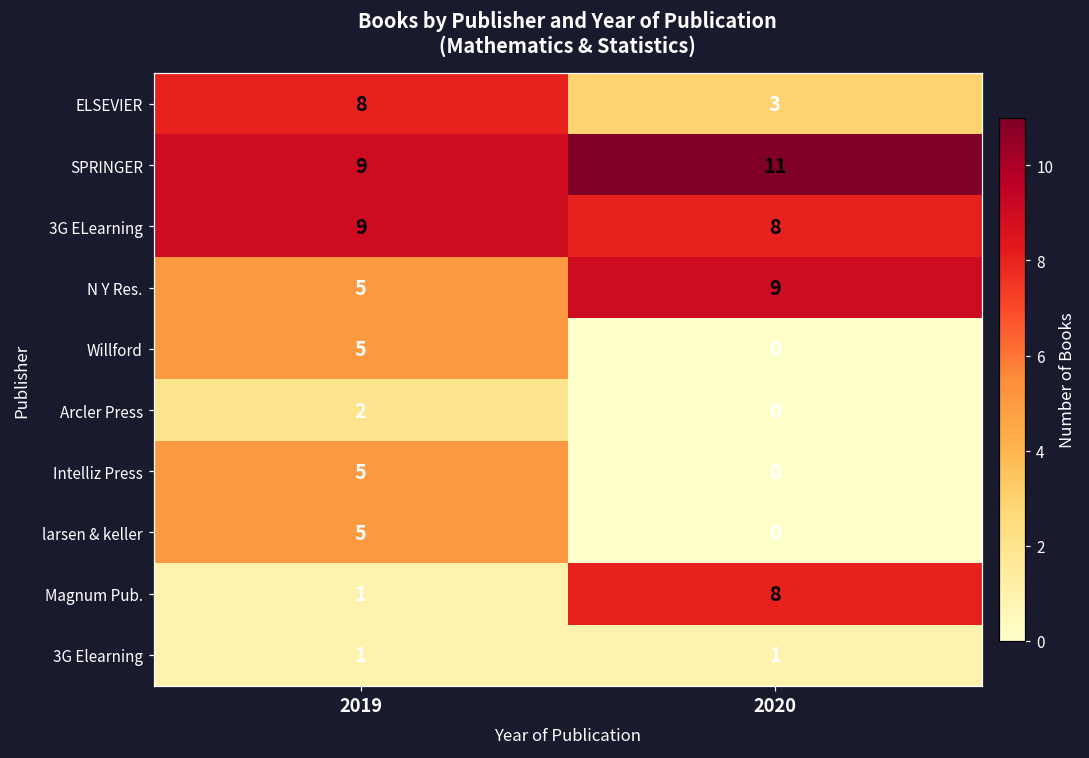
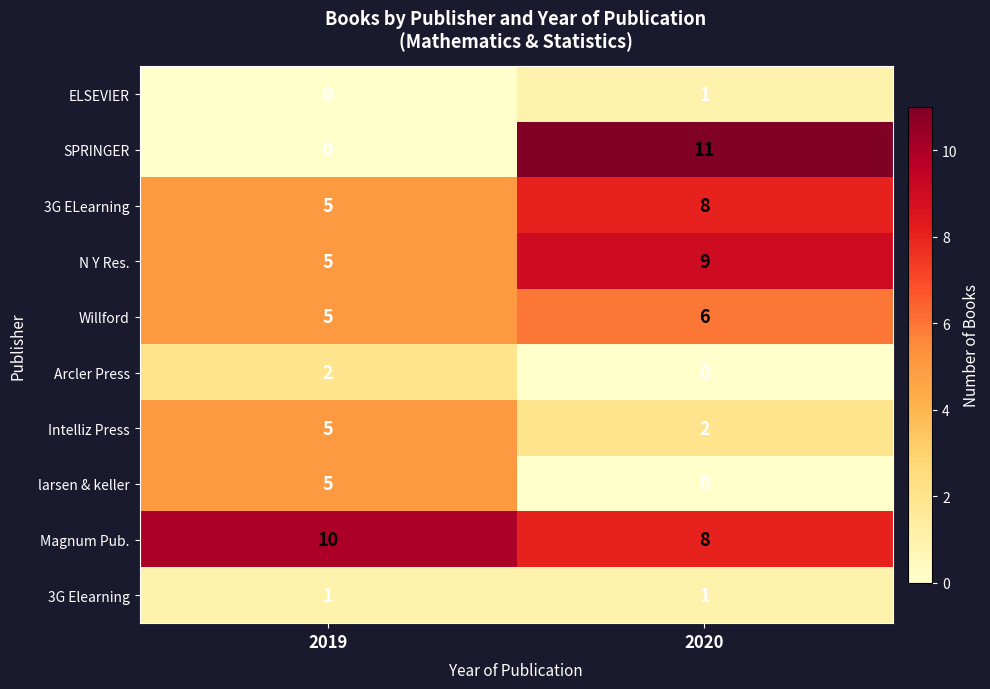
ELSEVIER, 2019: 8 -> 0
ELSEVIER, 2020: 3 -> 1
SPRINGER, 2019: 9 -> 0
3G ELearning, 2019: 9 -> 5
Willford, 2020: 0 -> 6
Intelliz Press, 2020: 0 -> 2
Magnum Pub., 2019: 1 -> 10
